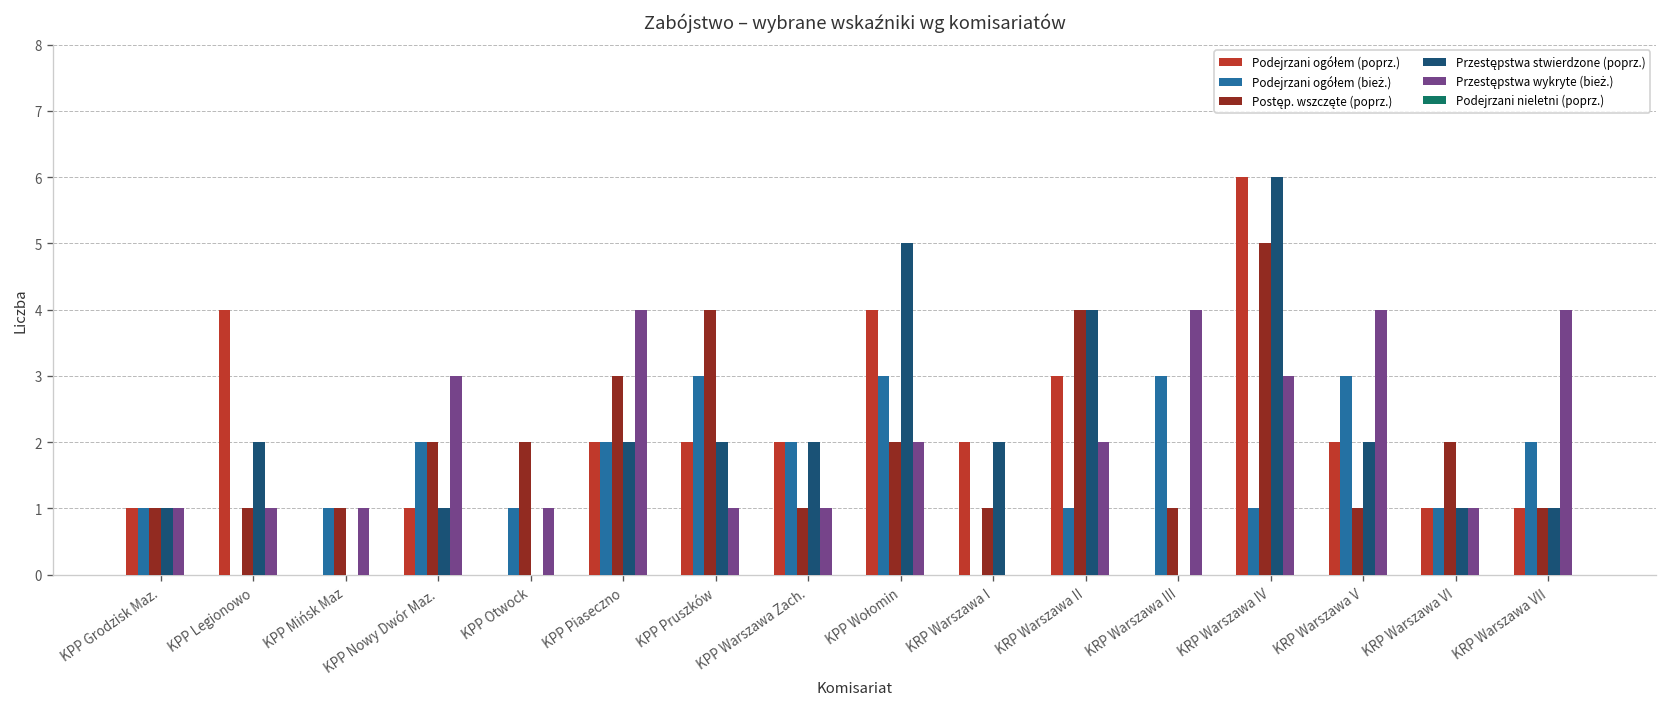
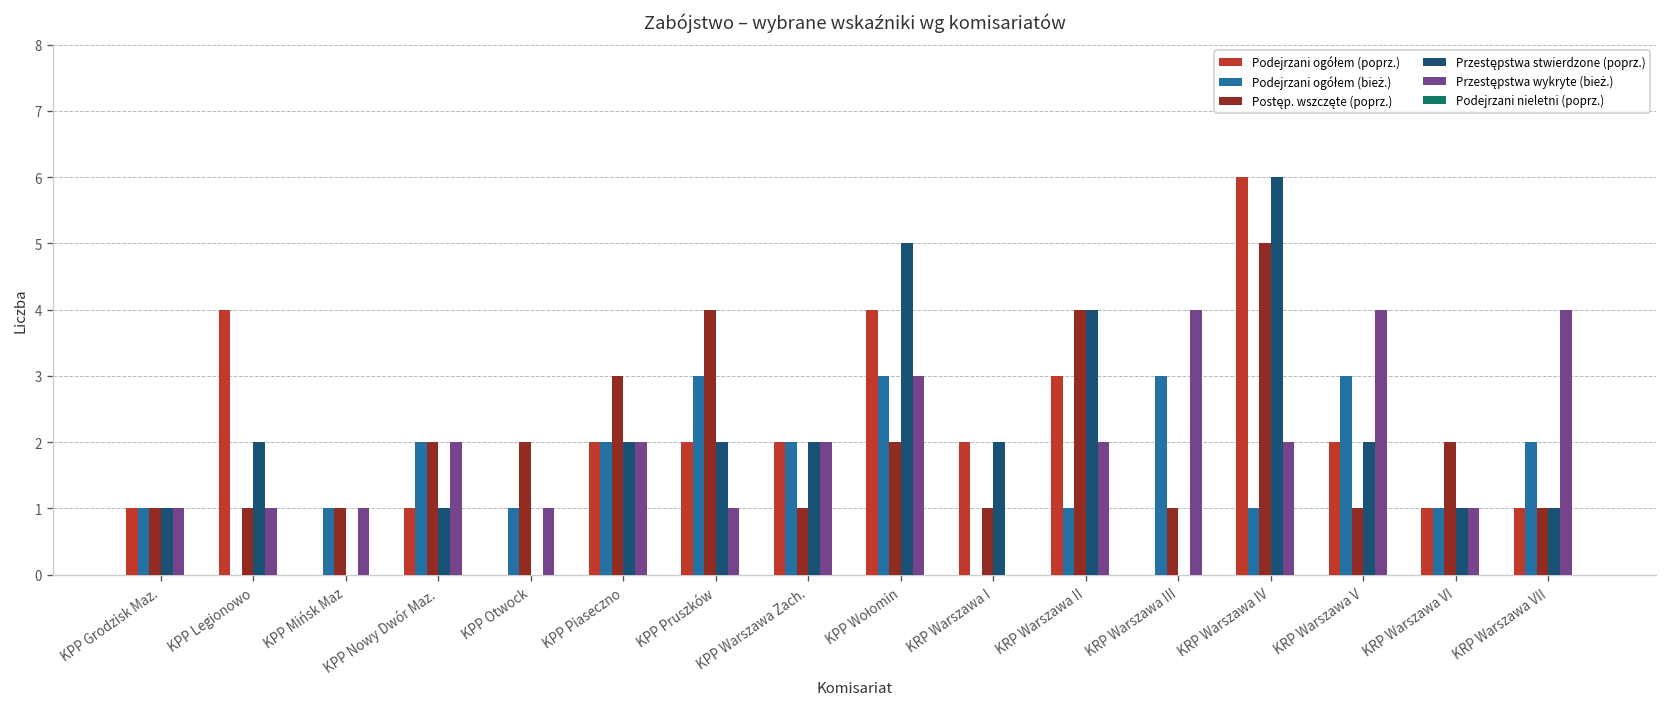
Przestępstwa wykryte (bież.), KPP Nowy Dwór Maz.: 3 -> 2
Przestępstwa wykryte (bież.), KPP Piaseczno: 4 -> 2
Przestępstwa wykryte (bież.), KPP Warszawa Zach.: 1 -> 2
Przestępstwa wykryte (bież.), KPP Wołomin: 2 -> 3
Przestępstwa wykryte (bież.), KRP Warszawa IV: 3 -> 2
